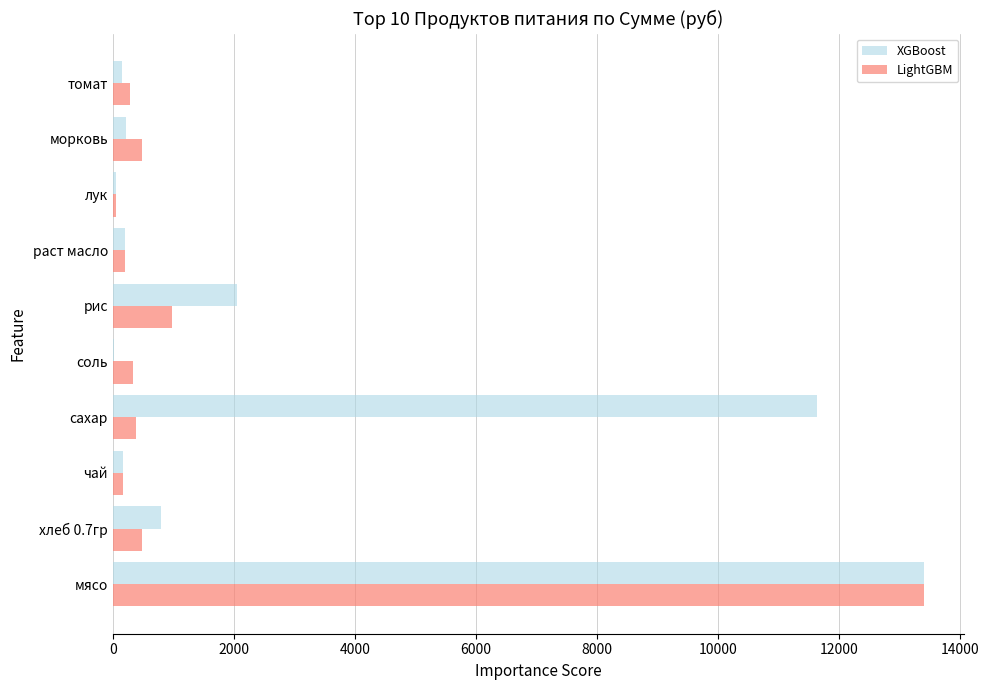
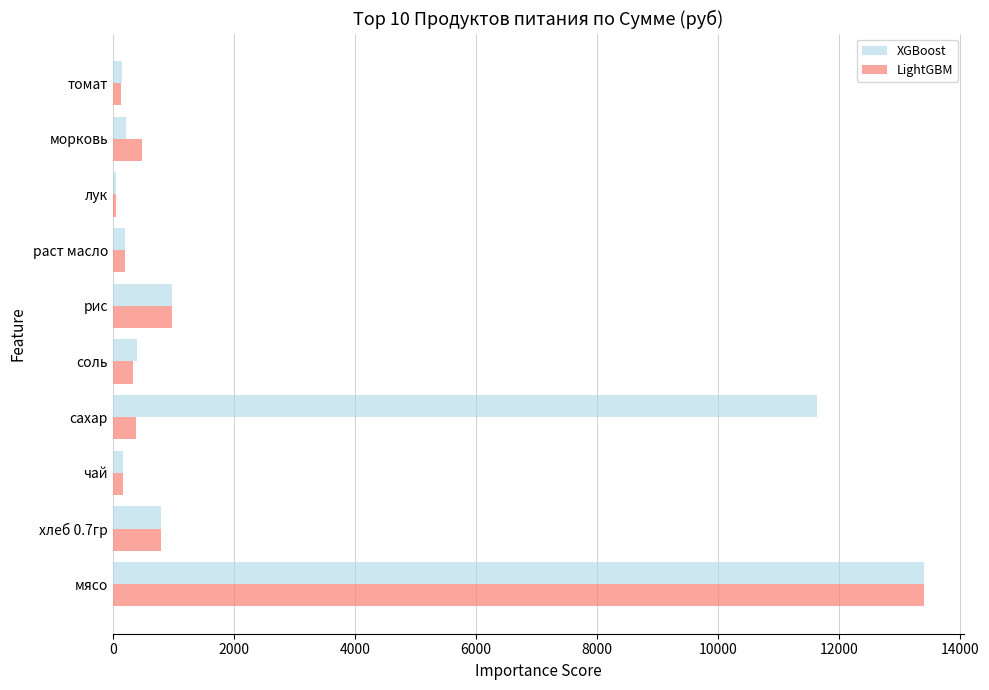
LightGBM, томат: 300 -> 100
XGBoost, рис: 2100 -> 1000
XGBoost, соль: 0 -> 400
LightGBM, хлеб 0.7гр: 500 -> 800
